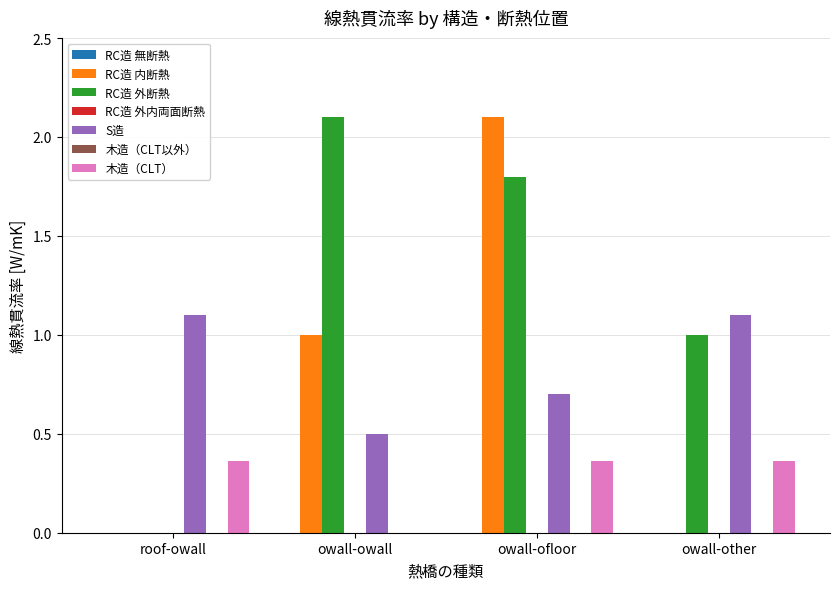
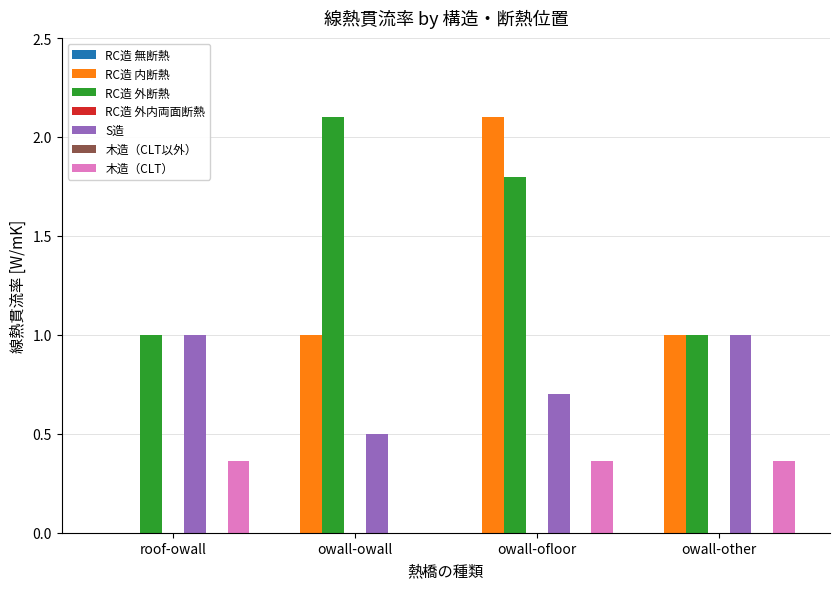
RC造 外断熱, roof-owall: 0 -> 1
S造, roof-owall: 1.1 -> 1.0
RC造 内断熱, owall-other: 0 -> 1
S造, owall-other: 1.1 -> 1.0
